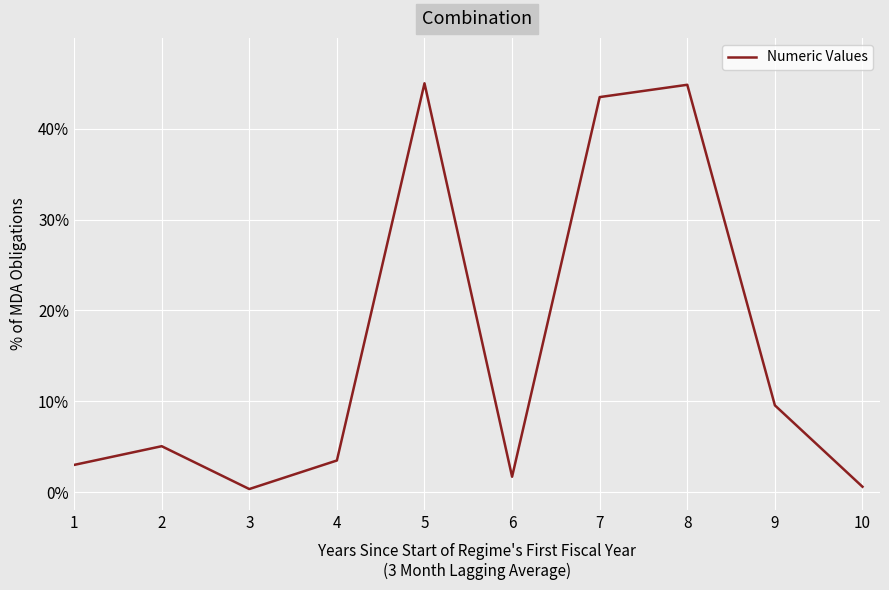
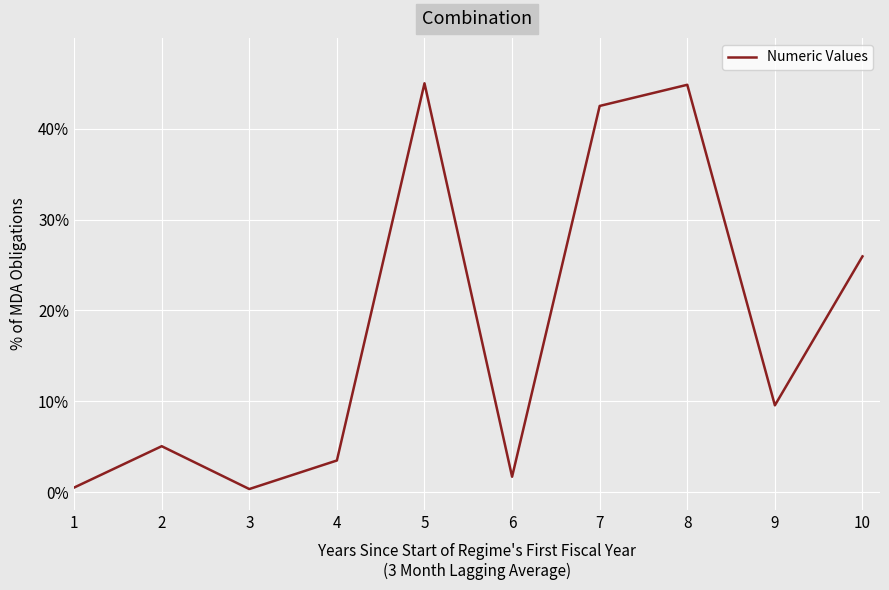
1: 3% -> 0%
7: 43.5% -> 42.5%
10: 1% -> 26%
